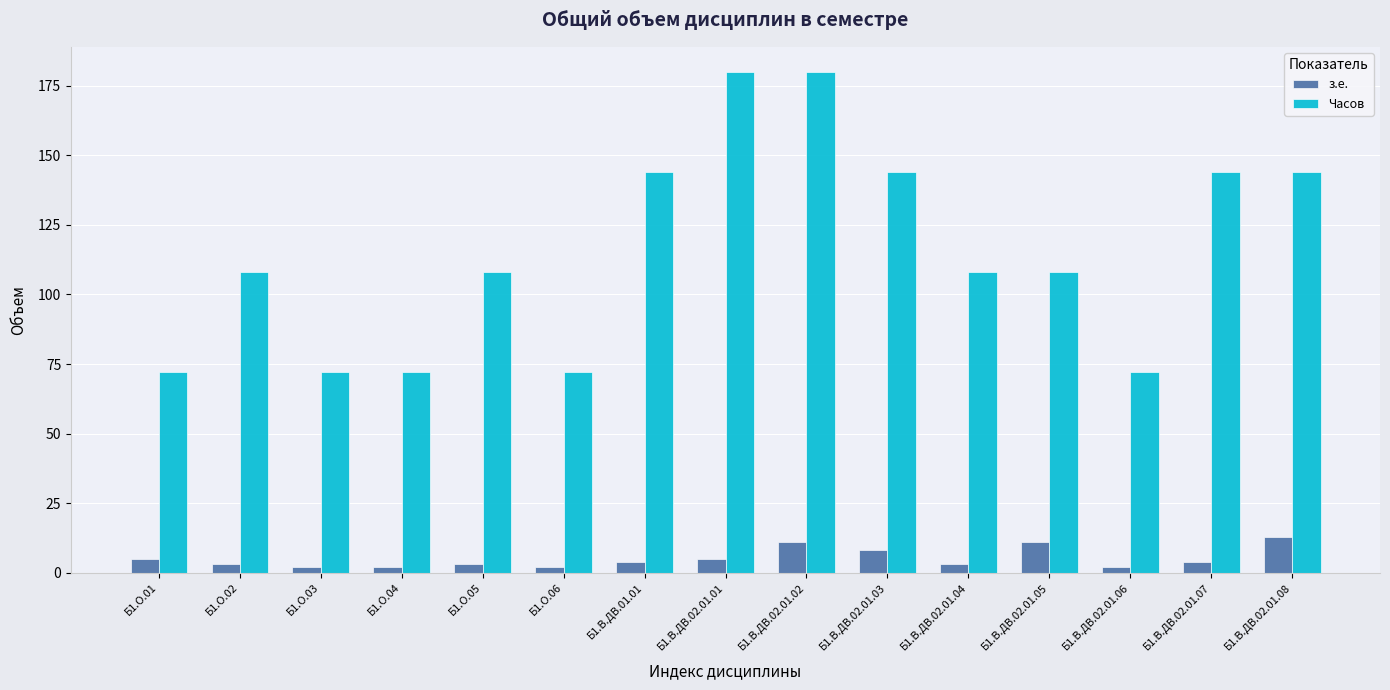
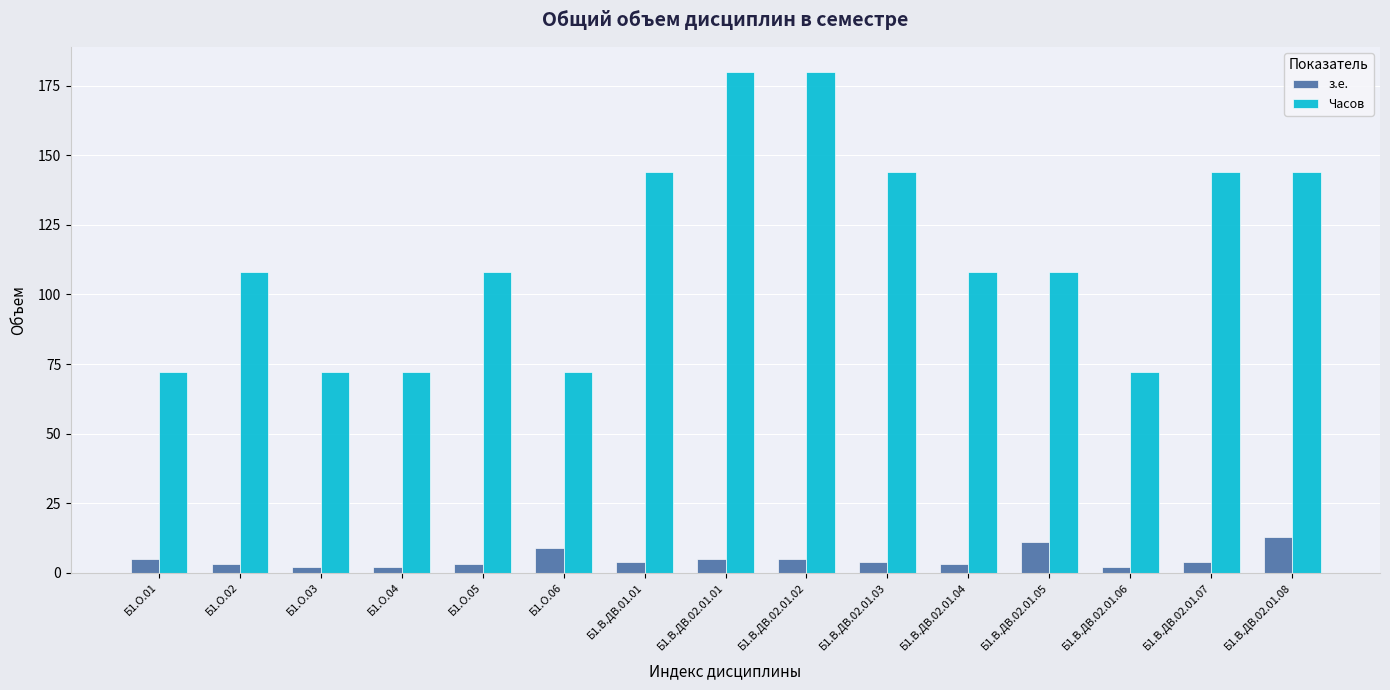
з.е., Б1.О.06: 2 -> 9
з.е., Б1.В.ДВ.02.01.02: 11 -> 5
з.е., Б1.В.ДВ.02.01.03: 8 -> 4
